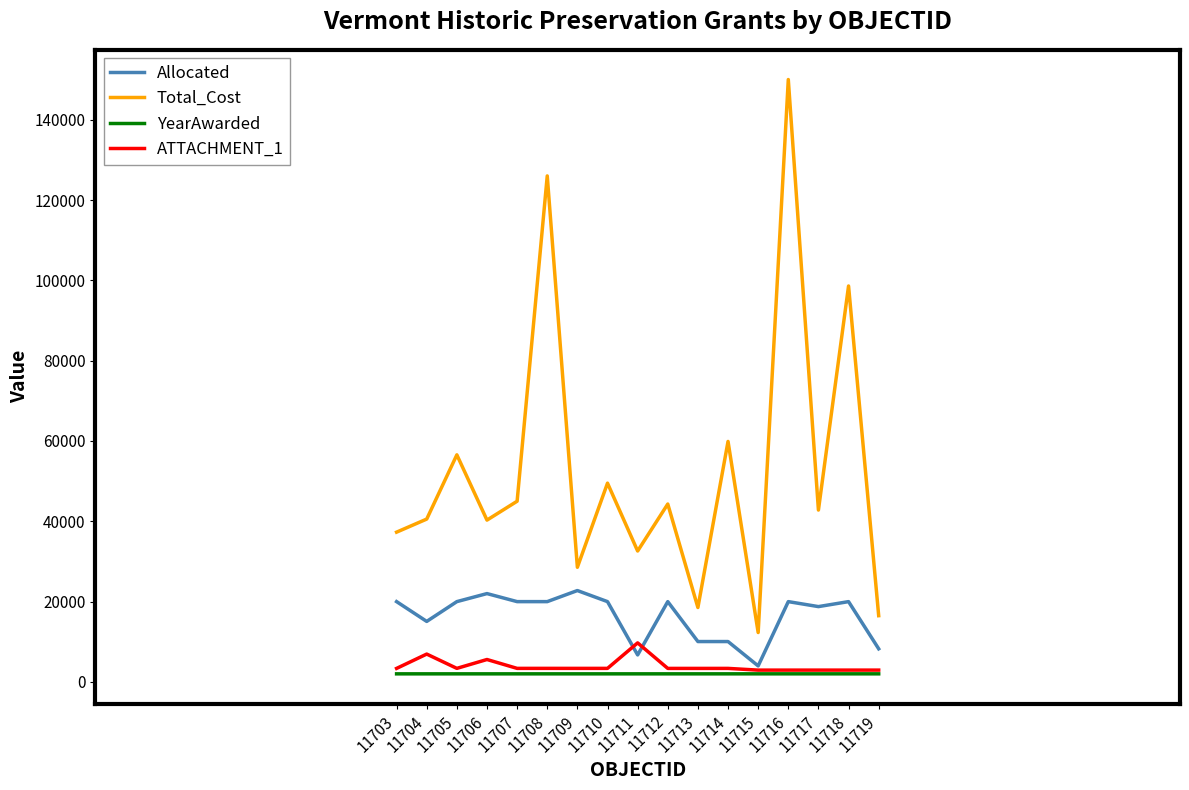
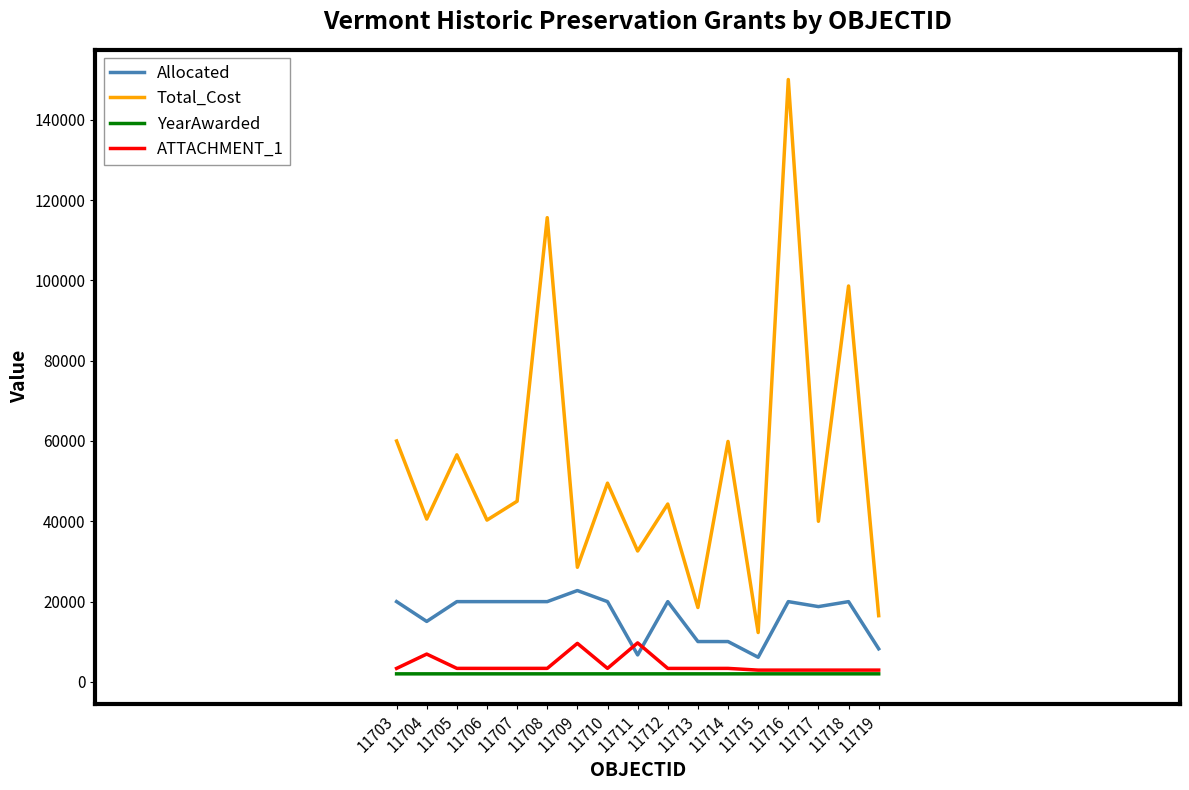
Total_Cost, 11703: 37000 -> 60000
Allocated, 11706: 22000 -> 20000
ATTACHMENT_1, 11706: 6000 -> 3000
Total_Cost, 11708: 126000 -> 116000
ATTACHMENT_1, 11709: 3000 -> 10000
Allocated, 11715: 4000 -> 6000
Total_Cost, 11717: 43000 -> 40000
